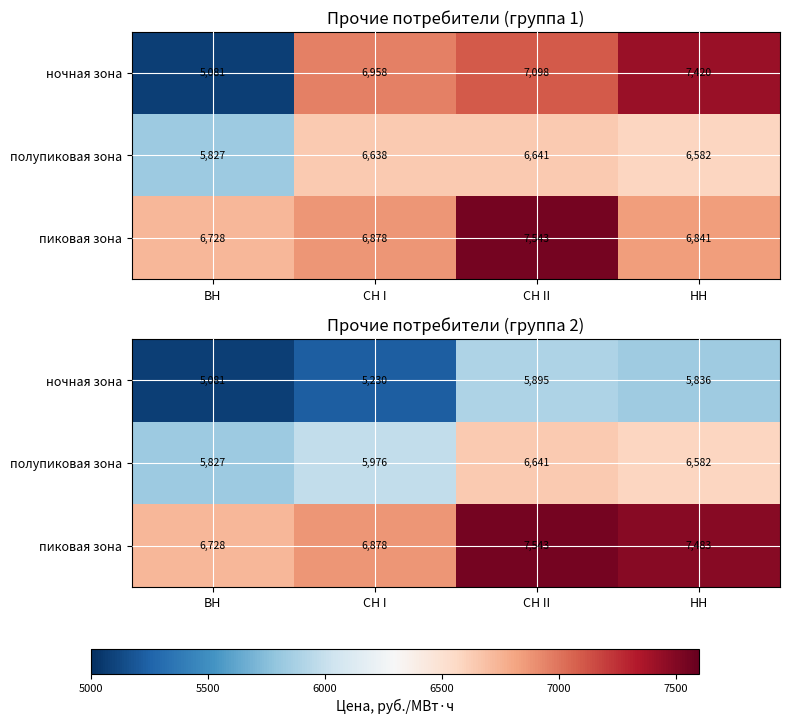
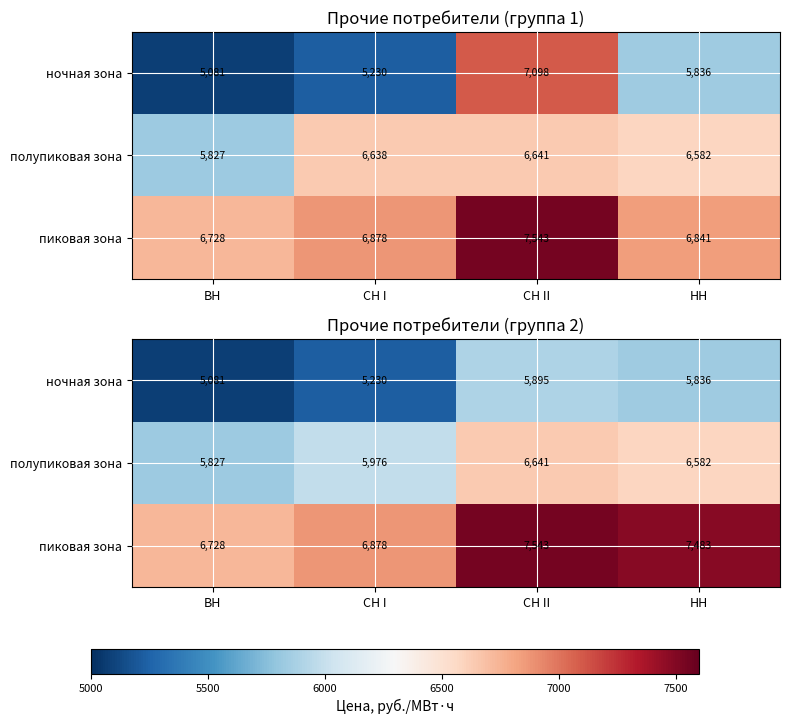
Прочие потребители (группа 1), ночная зона, СН I: 6,958 -> 5,230
Прочие потребители (группа 1), ночная зона, НН: 7,420 -> 5,836
